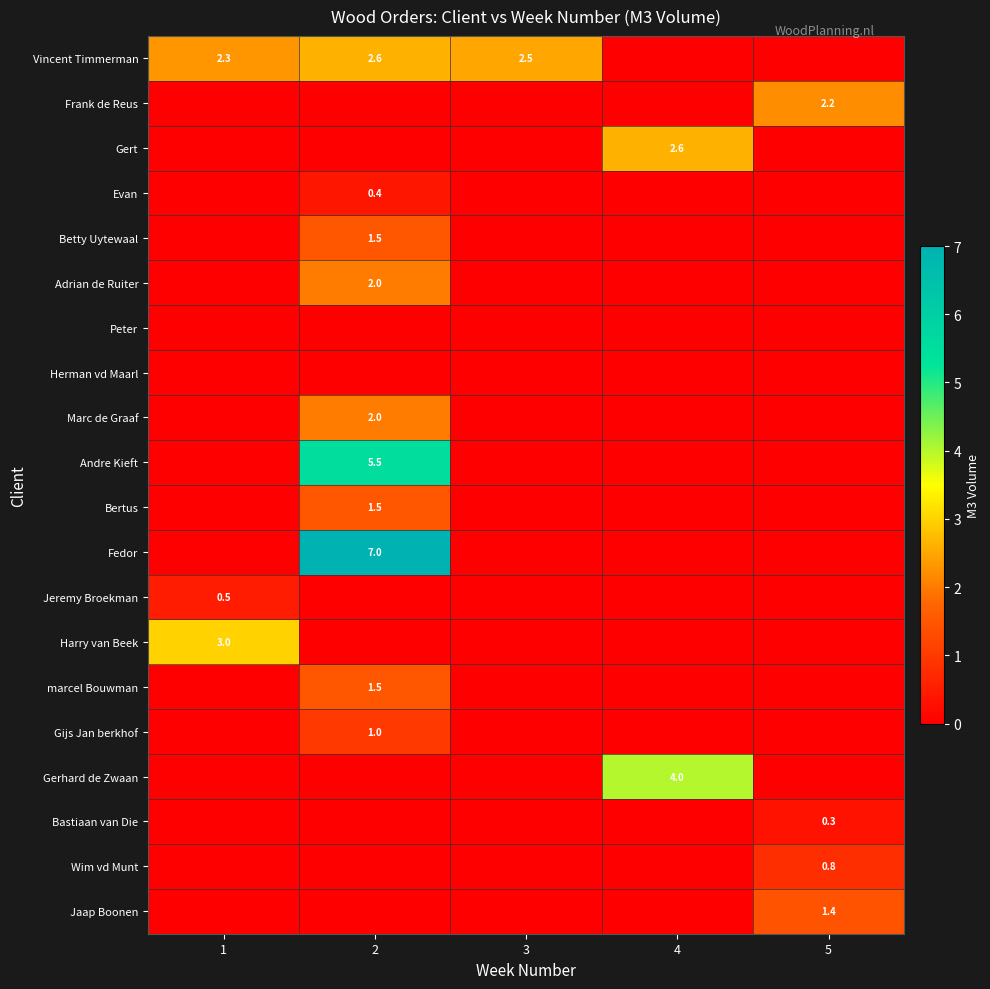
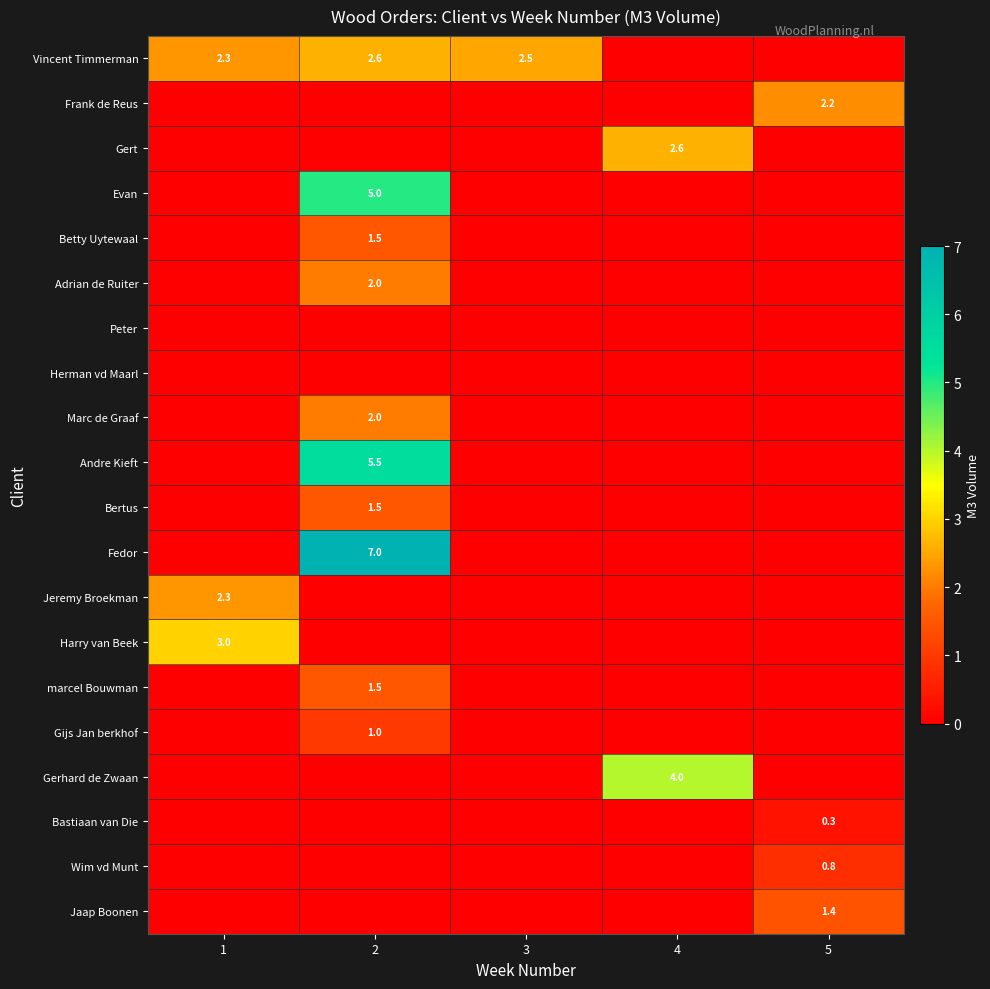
Evan, 2: 0.4 -> 5.0
Jeremy Broekman, 1: 0.5 -> 2.3
